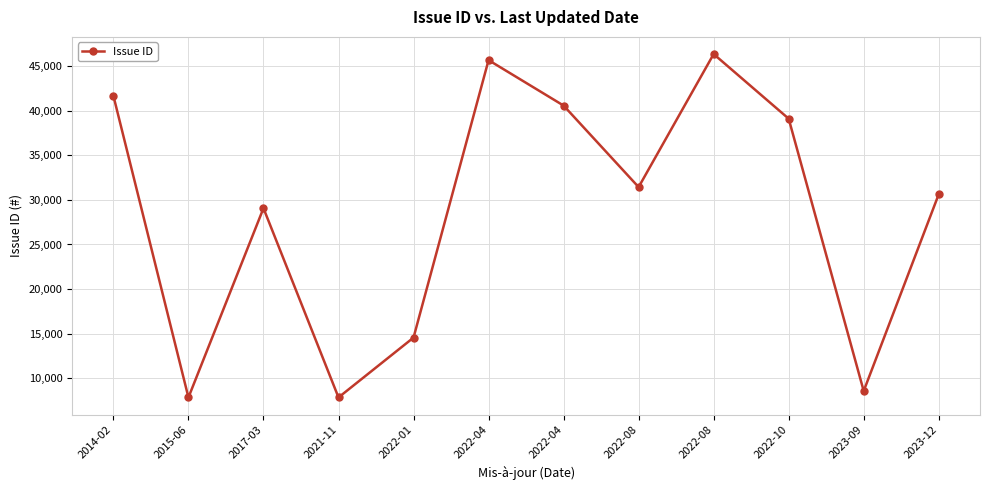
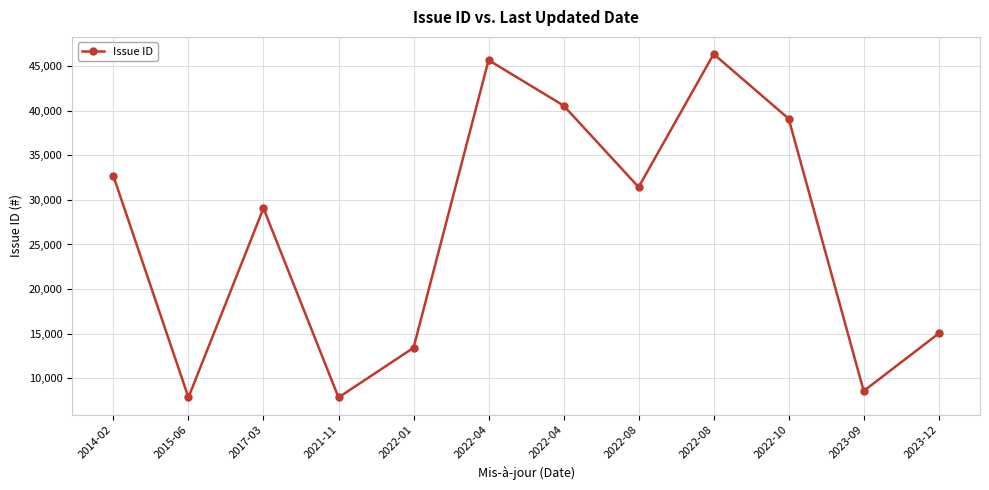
2014-02: 42,000 -> 33,000
2022-01: 15,000 -> 13,000
2023-12: 31,000 -> 15,000
